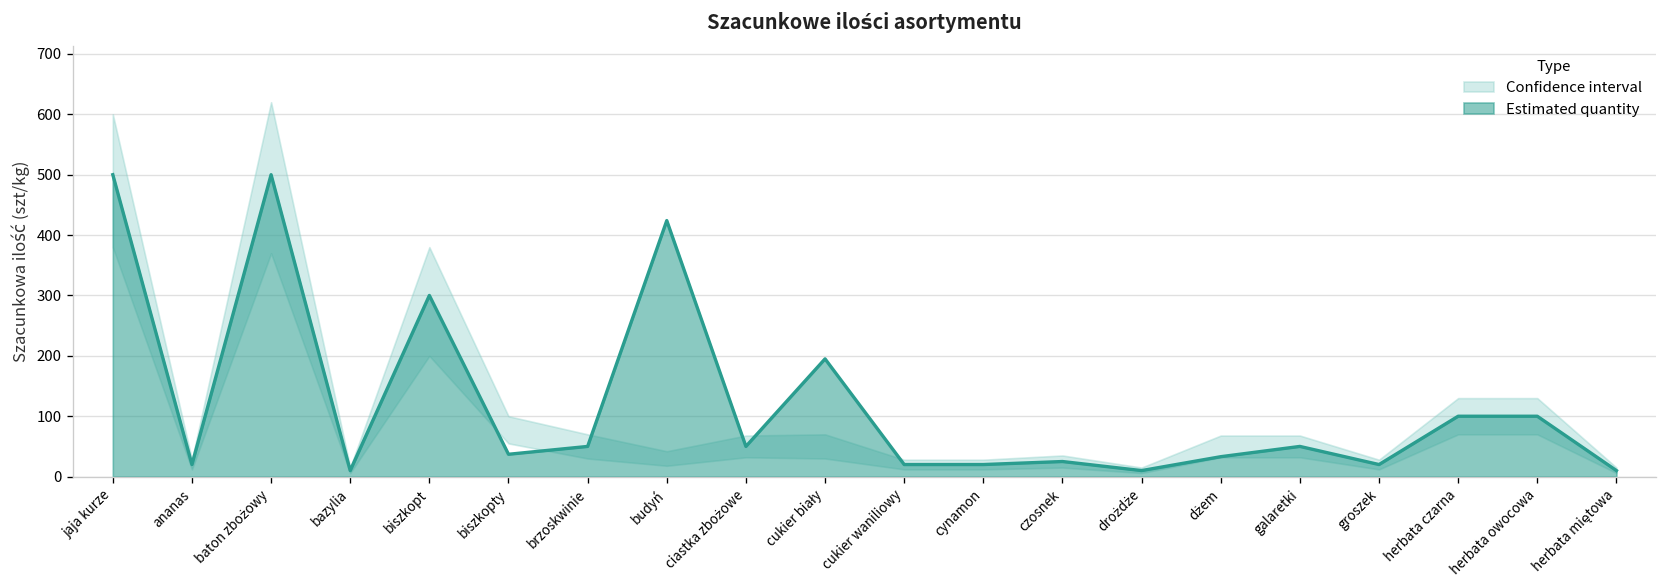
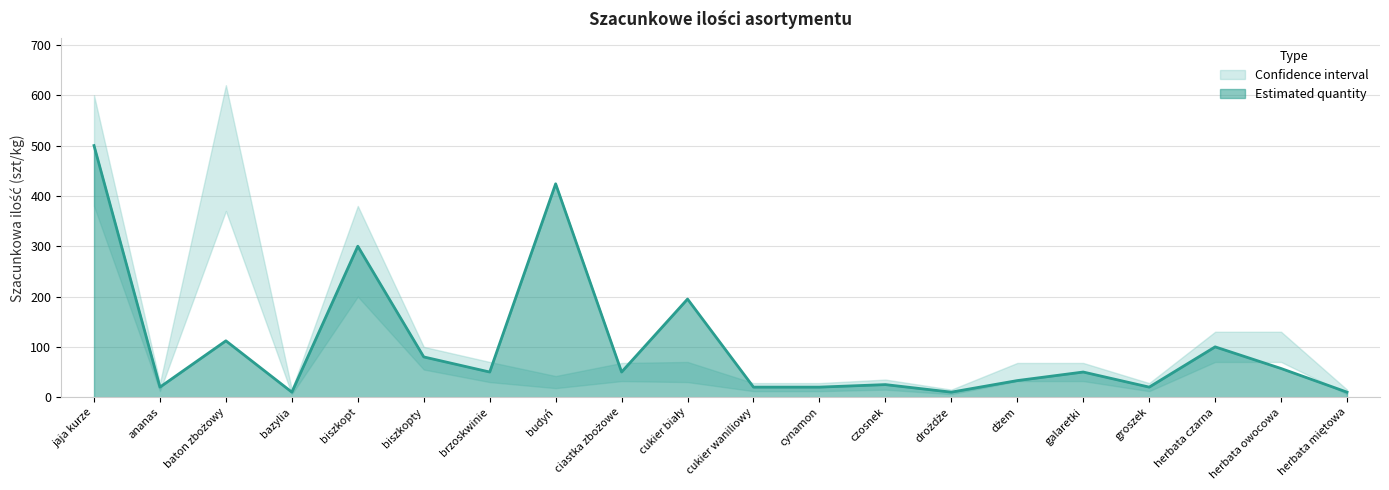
Estimated quantity, baton zbożowy: 500 -> 110
Estimated quantity, biszkopty: 40 -> 80
Estimated quantity, herbata owocowa: 100 -> 60
